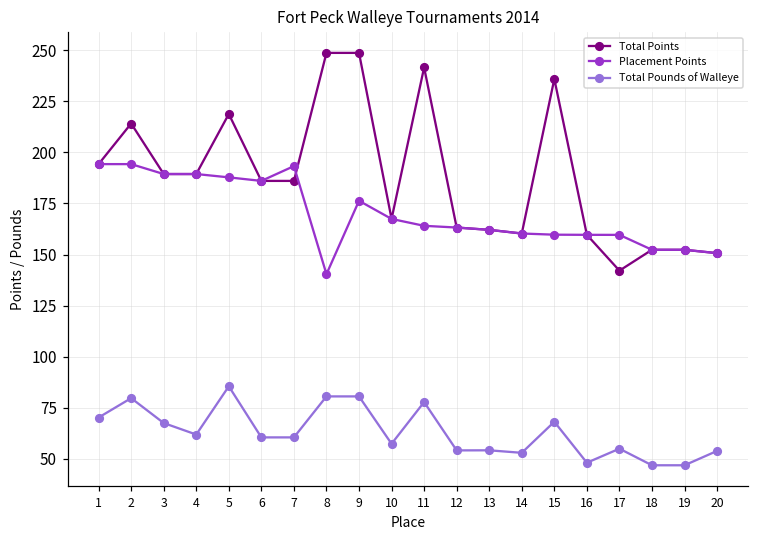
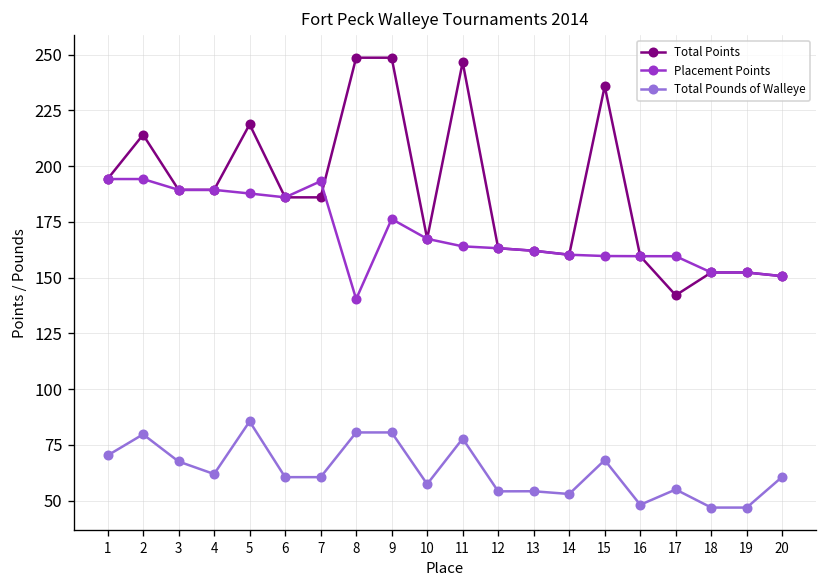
Total Points, 11: 242 -> 247
Total Pounds of Walleye, 20: 54 -> 61
